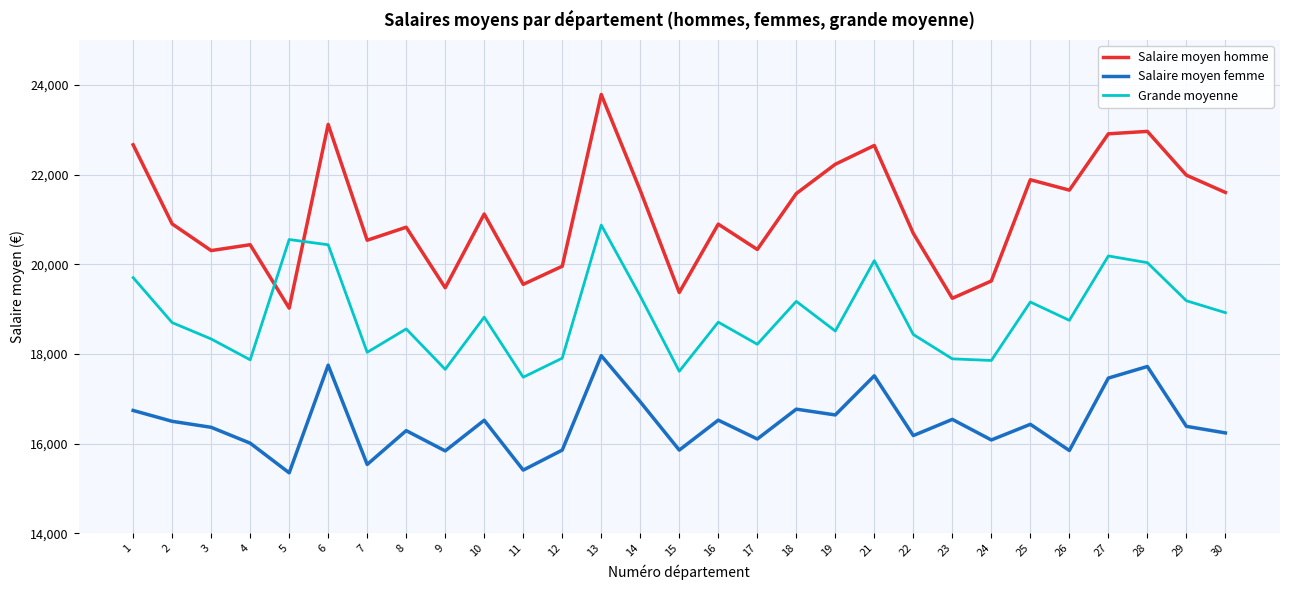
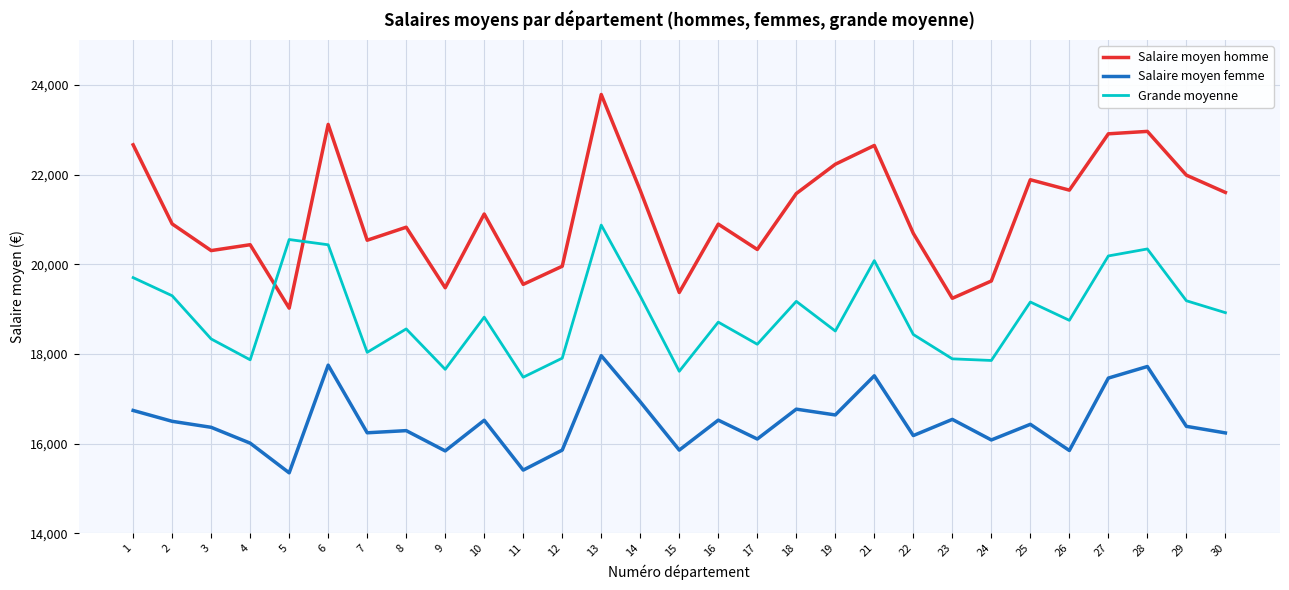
Grande moyenne, 2: 18,700 -> 19,300
Salaire moyen femme, 7: 15,500 -> 16,200
Grande moyenne, 28: 20,000 -> 20,300
